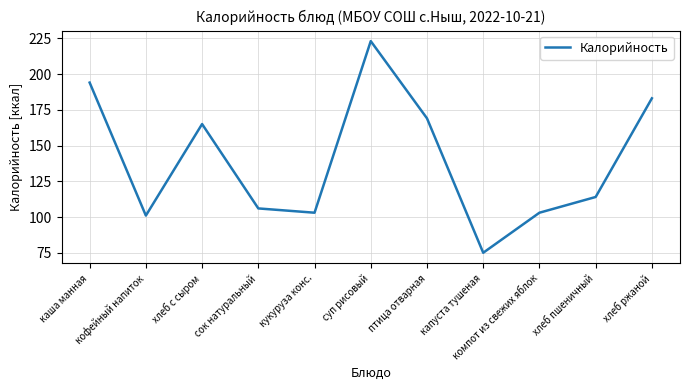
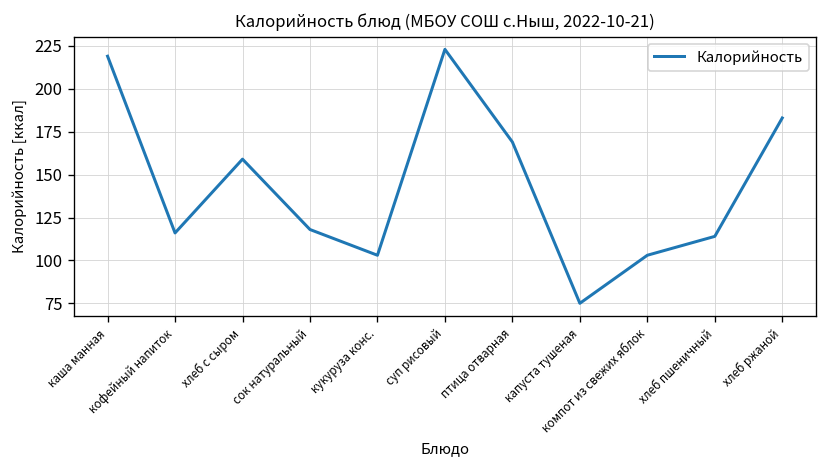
каша манная: 194 -> 219
кофейный напиток: 101 -> 116
хлеб с сыром: 165 -> 159
сок натуральный: 106 -> 118
